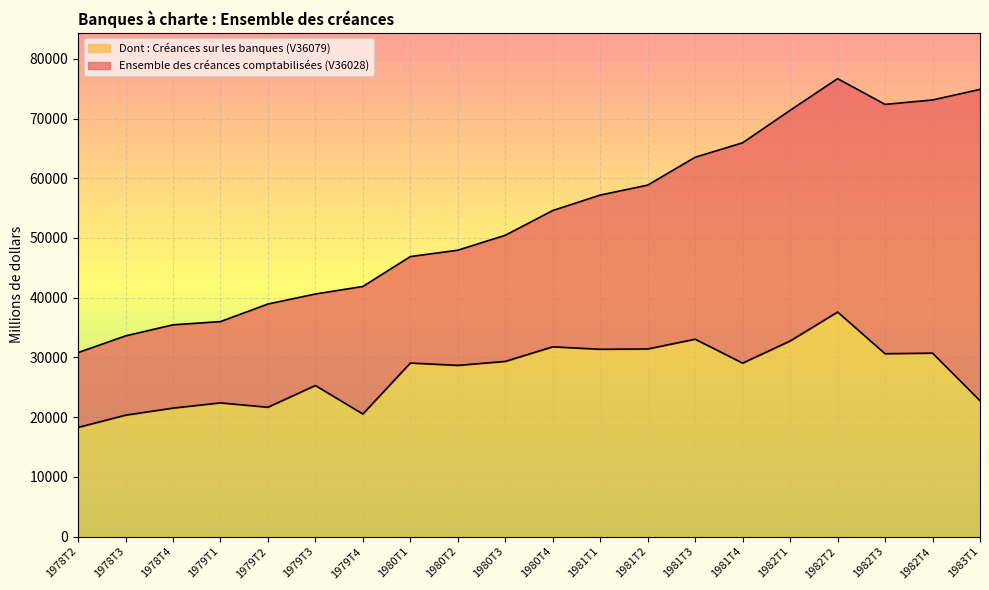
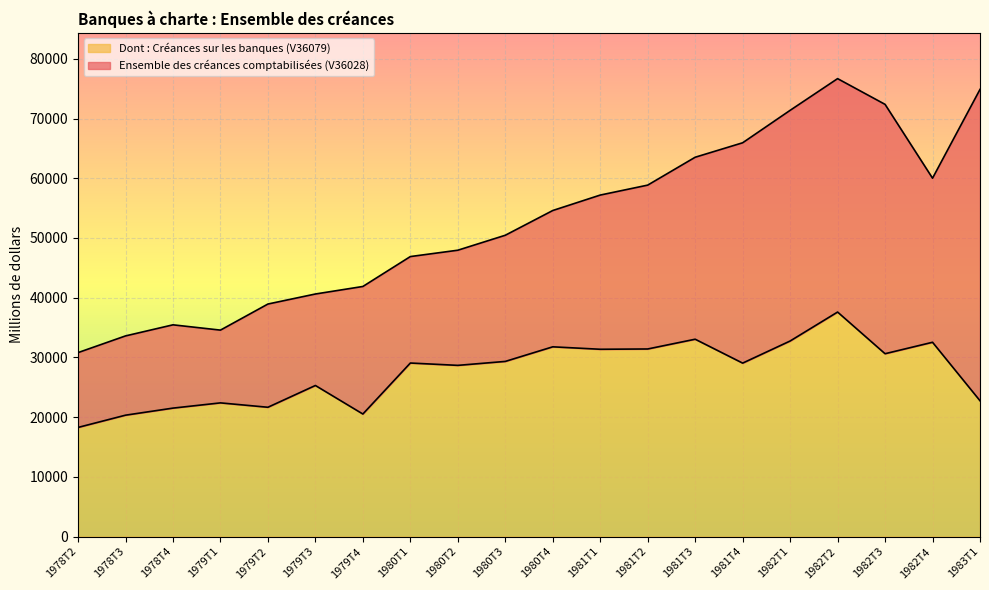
Ensemble des créances comptabilisées (V36028), 1979T1: 36000 -> 35000
Ensemble des créances comptabilisées (V36028), 1982T4: 73000 -> 60000
Dont : Créances sur les banques (V36079), 1982T4: 31000 -> 33000
